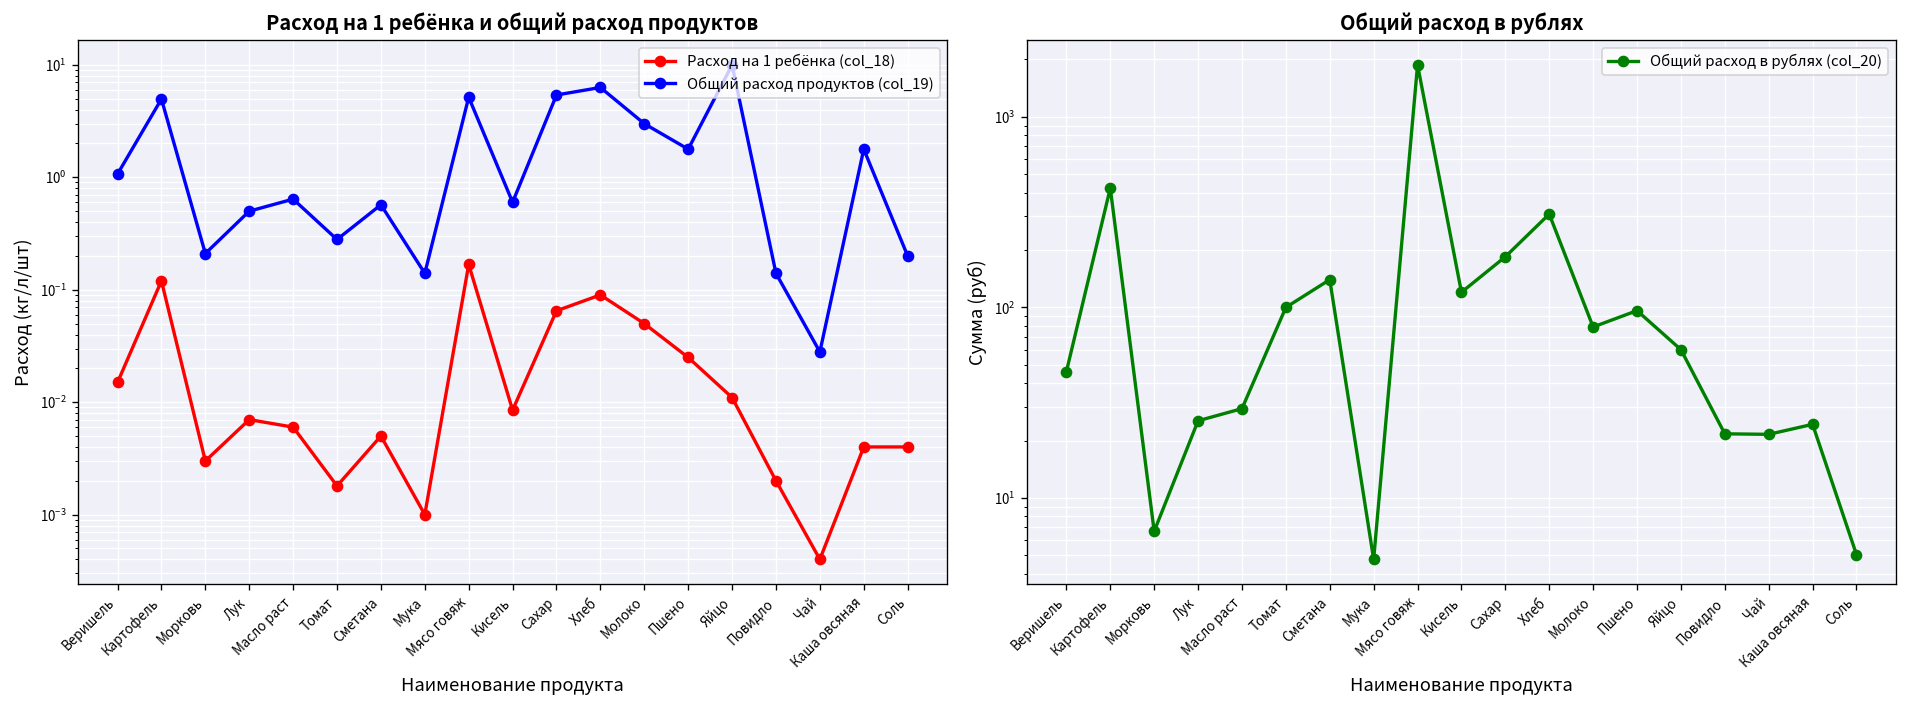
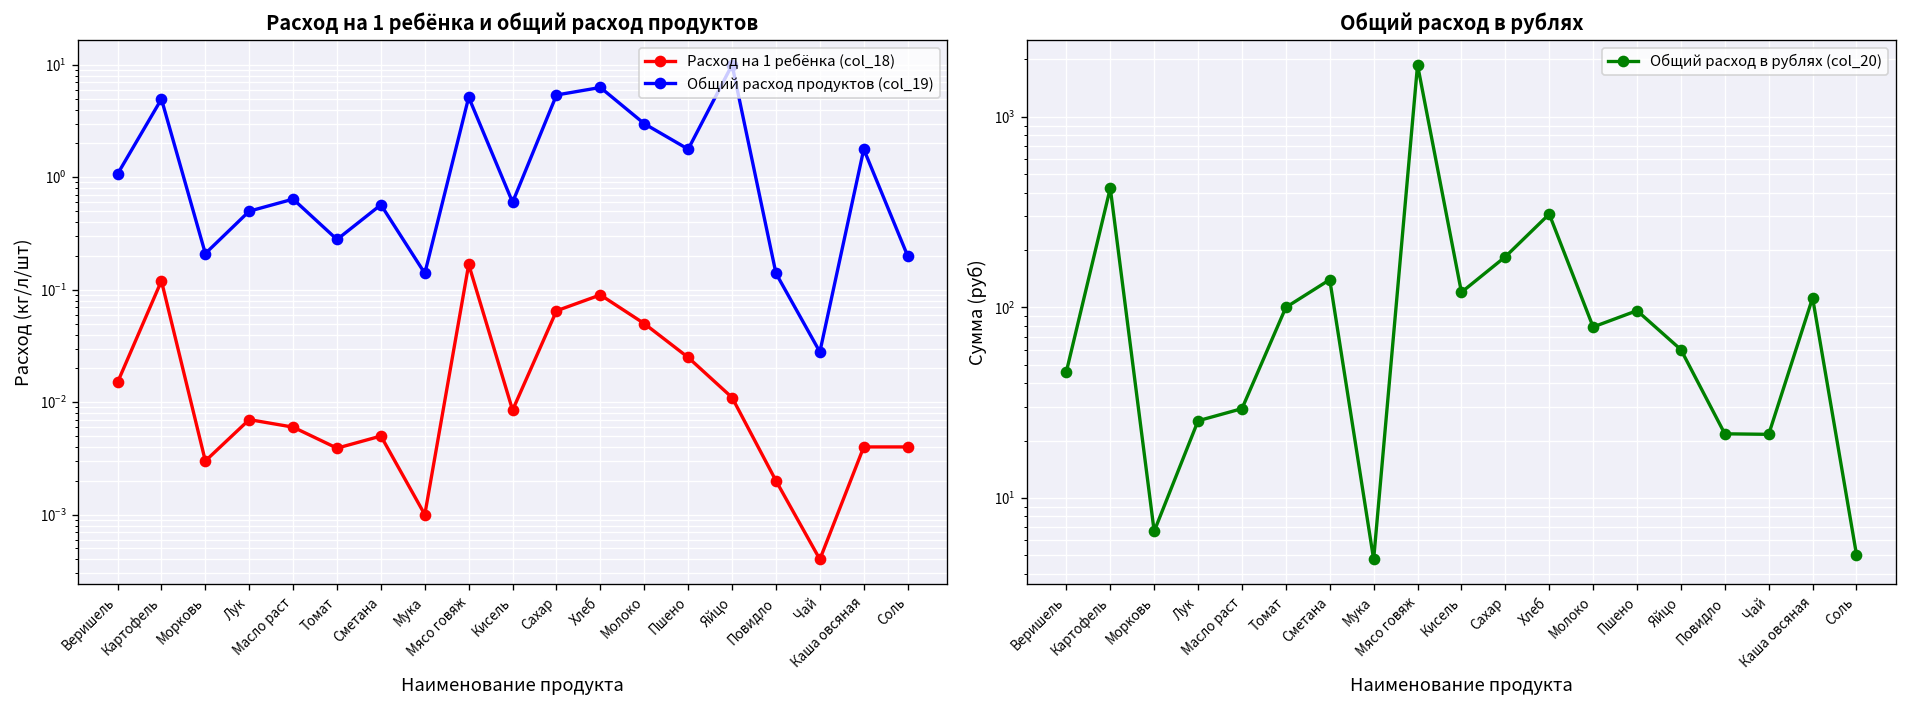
Расход на 1 ребёнка и общий расход продуктов, Расход на 1 ребёнка (col_18), Томат: 0.0018 -> 0.0039
Общий расход в рублях, Каша овсяная: 24 -> 110
